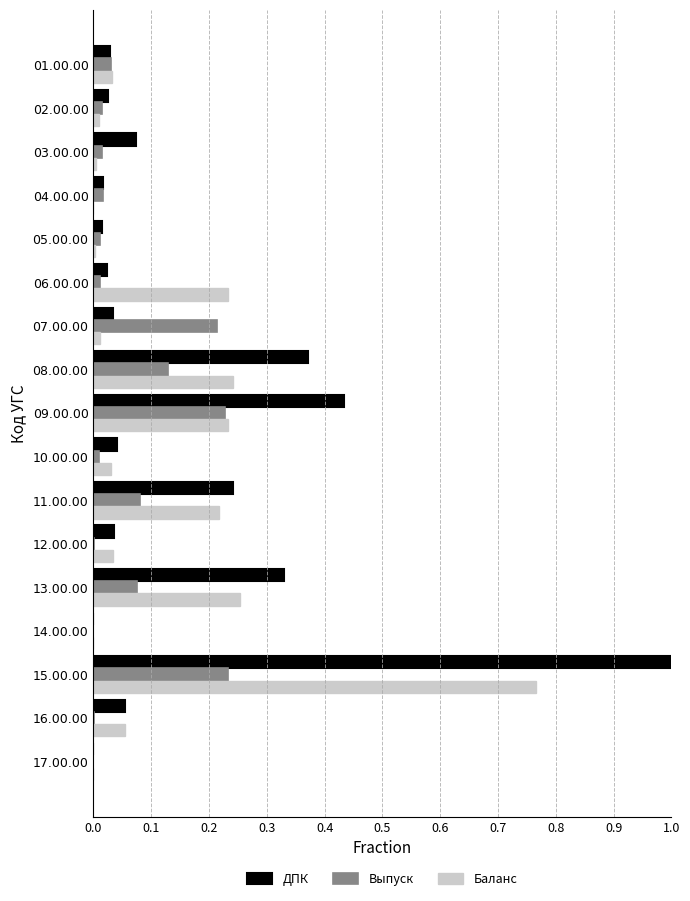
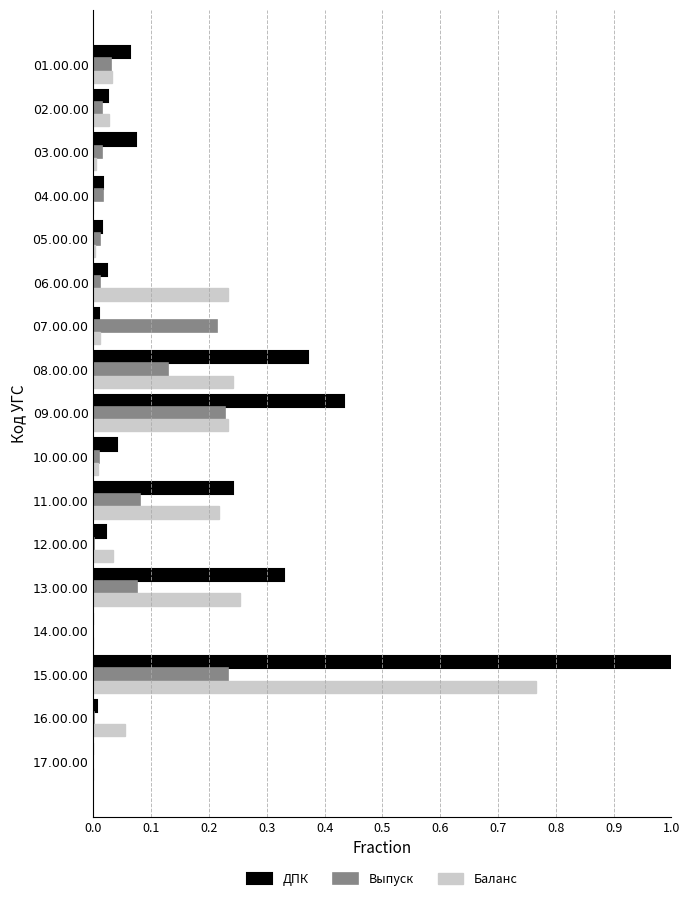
ДПК, 01.00.00: 0.03 -> 0.06
Баланс, 02.00.00: 0.01 -> 0.03
ДПК, 07.00.00: 0.03 -> 0.01
Баланс, 10.00.00: 0.03 -> 0.01
ДПК, 12.00.00: 0.04 -> 0.02
ДПК, 16.00.00: 0.05 -> 0.01
